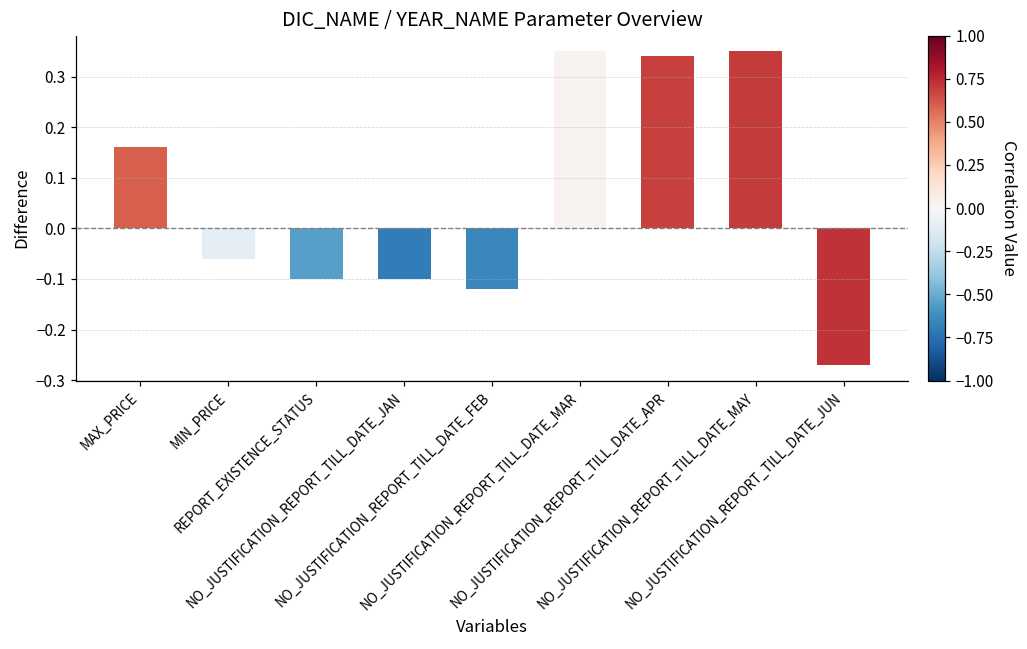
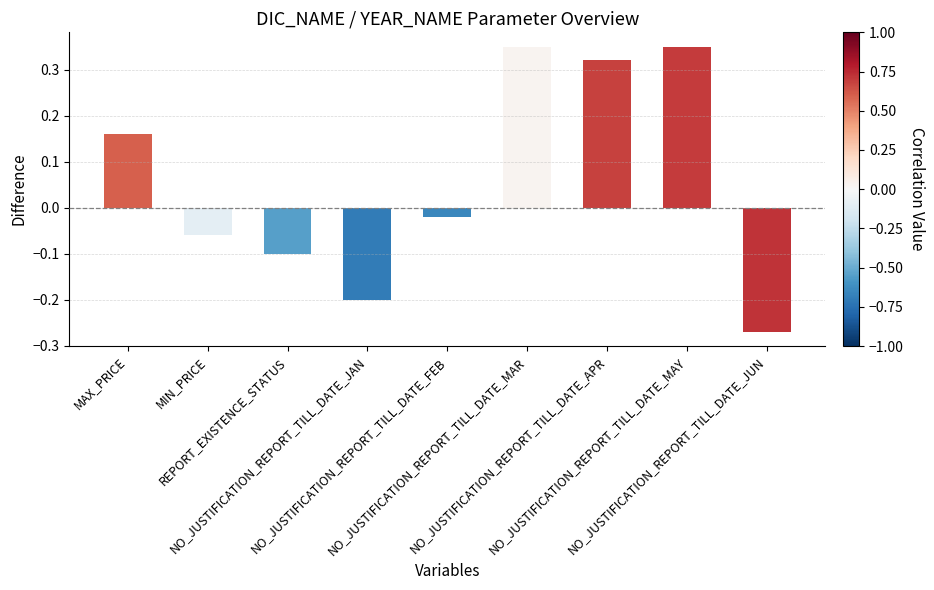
NO_JUSTIFICATION_REPORT_TILL_DATE_JAN: -0.1 -> -0.2
NO_JUSTIFICATION_REPORT_TILL_DATE_FEB: -0.12 -> -0.02
NO_JUSTIFICATION_REPORT_TILL_DATE_APR: 0.34 -> 0.32
